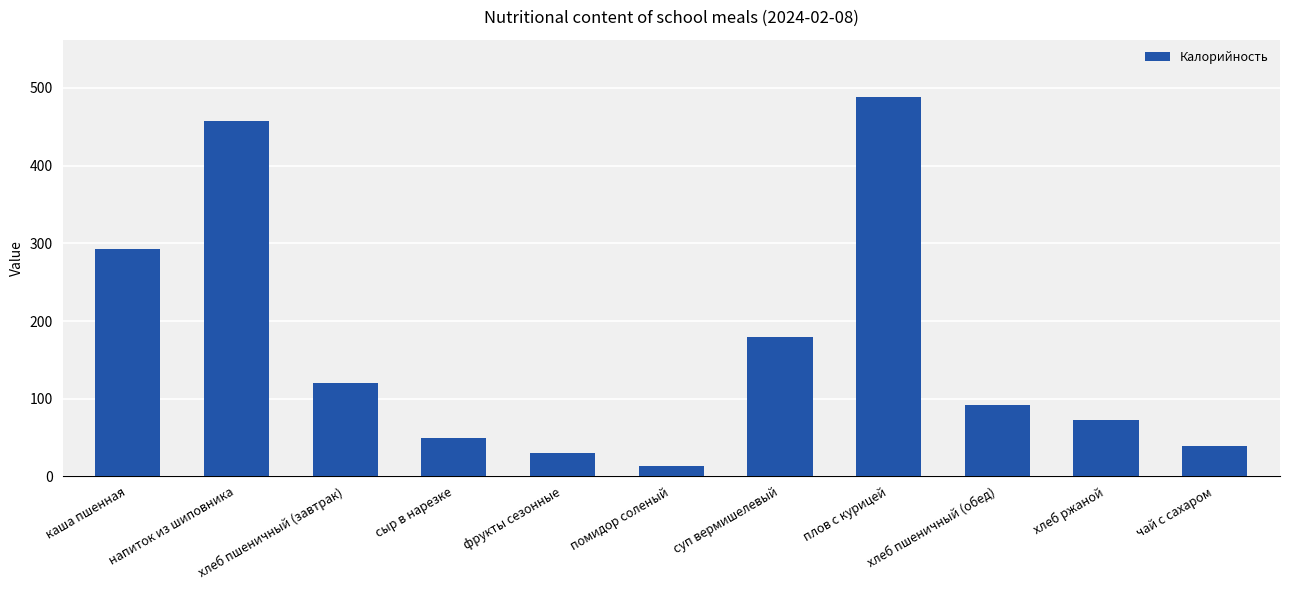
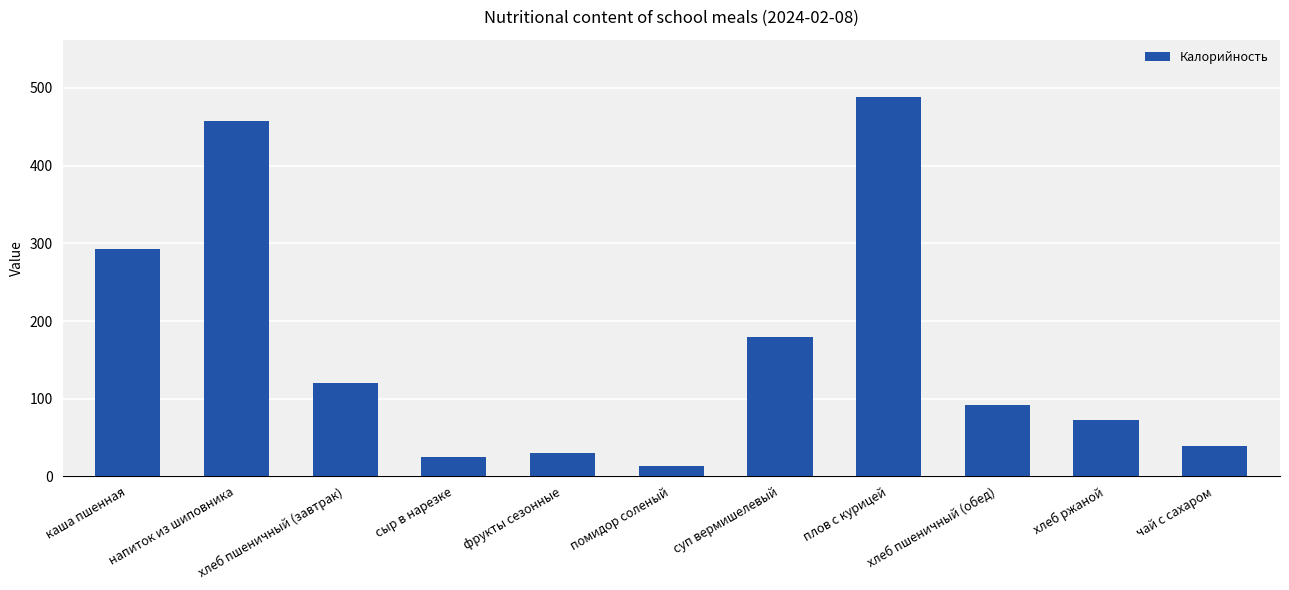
сыр в нарезке: 50 -> 20
